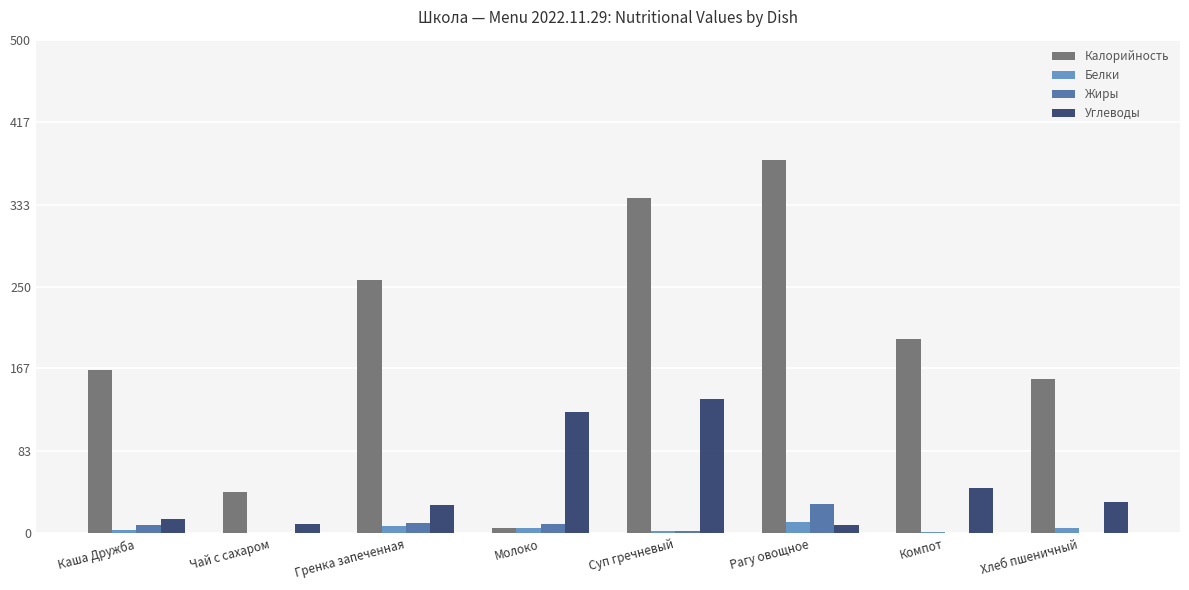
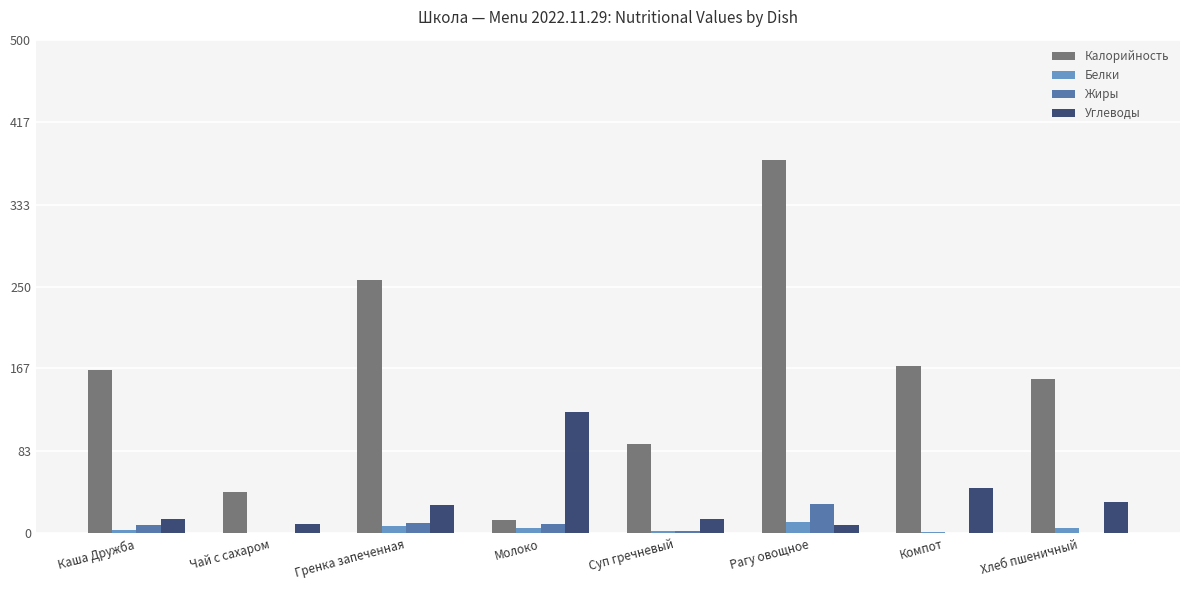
Калорийность, Молоко: 6 -> 14
Калорийность, Суп гречневый: 340 -> 90
Углеводы, Суп гречневый: 140 -> 10
Калорийность, Компот: 200 -> 170
